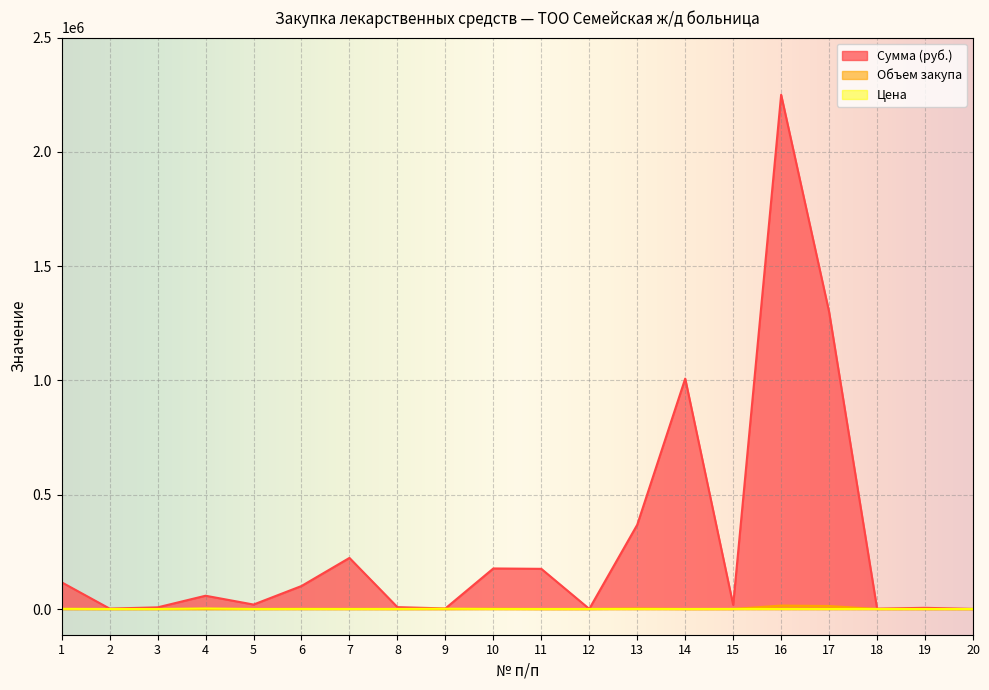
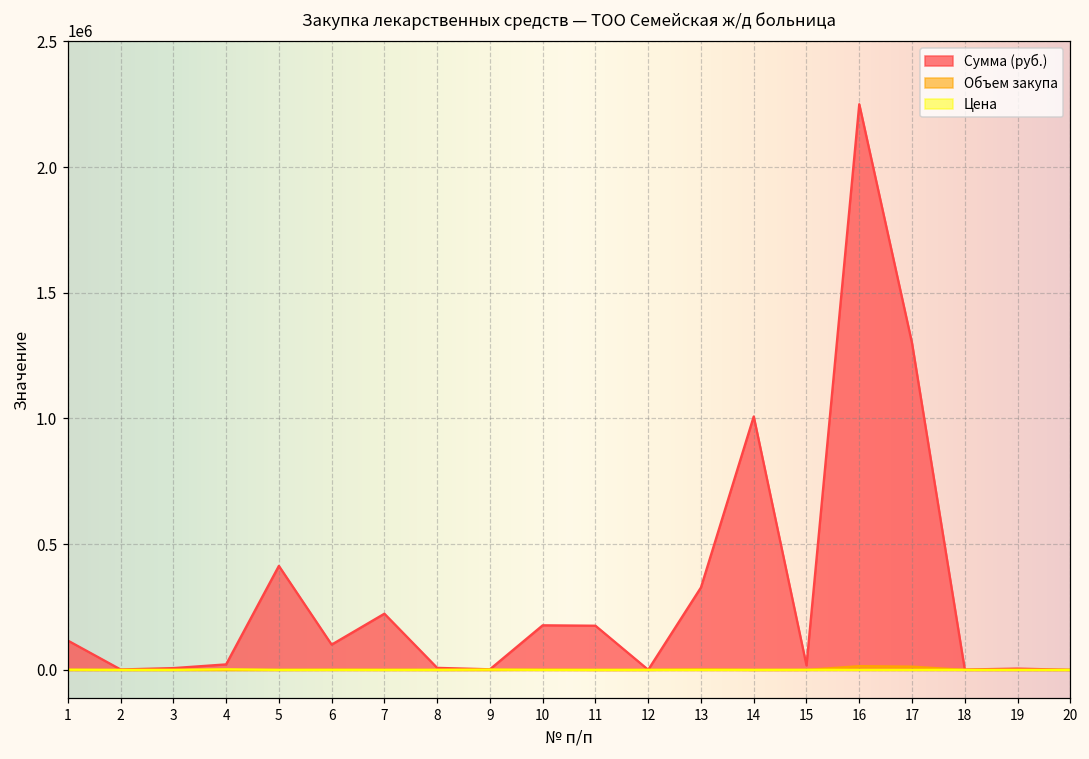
Сумма (руб.), 4: 60000 -> 20000
Сумма (руб.), 5: 20000 -> 410000
Сумма (руб.), 13: 370000 -> 330000
